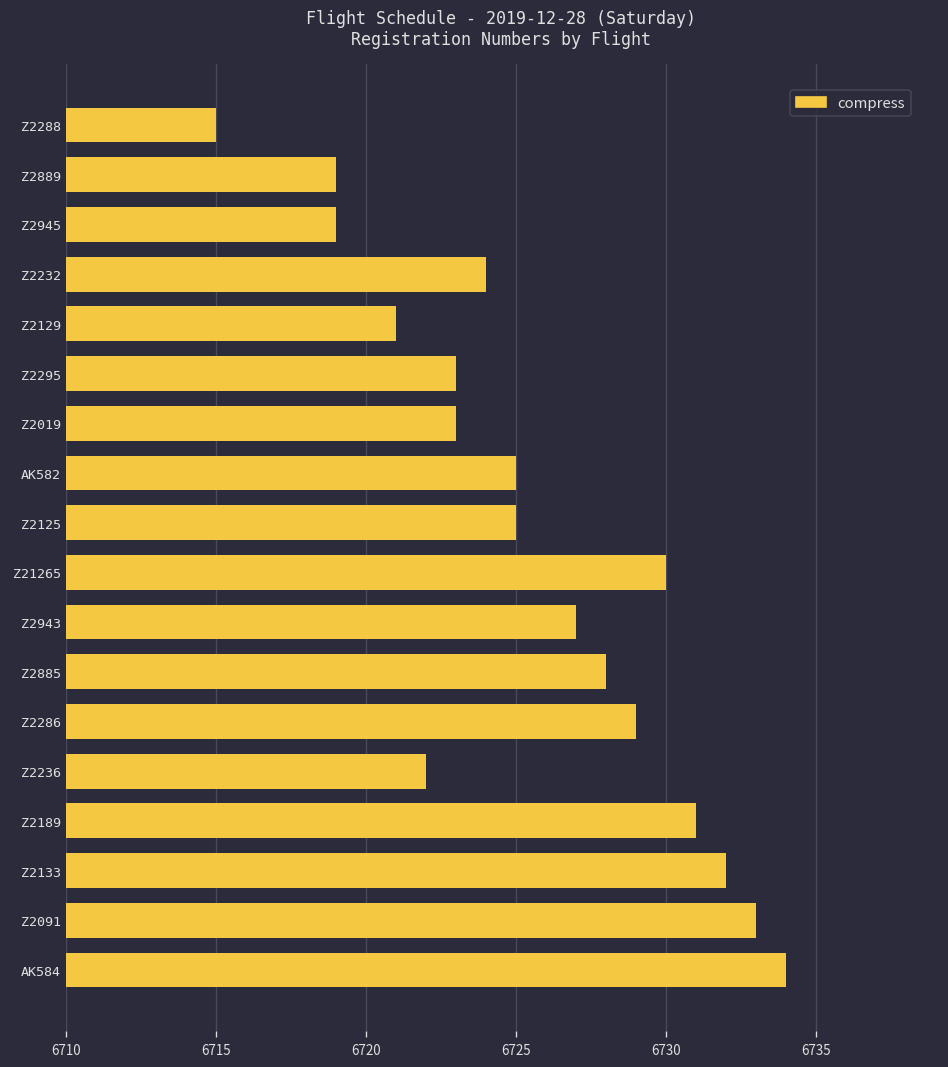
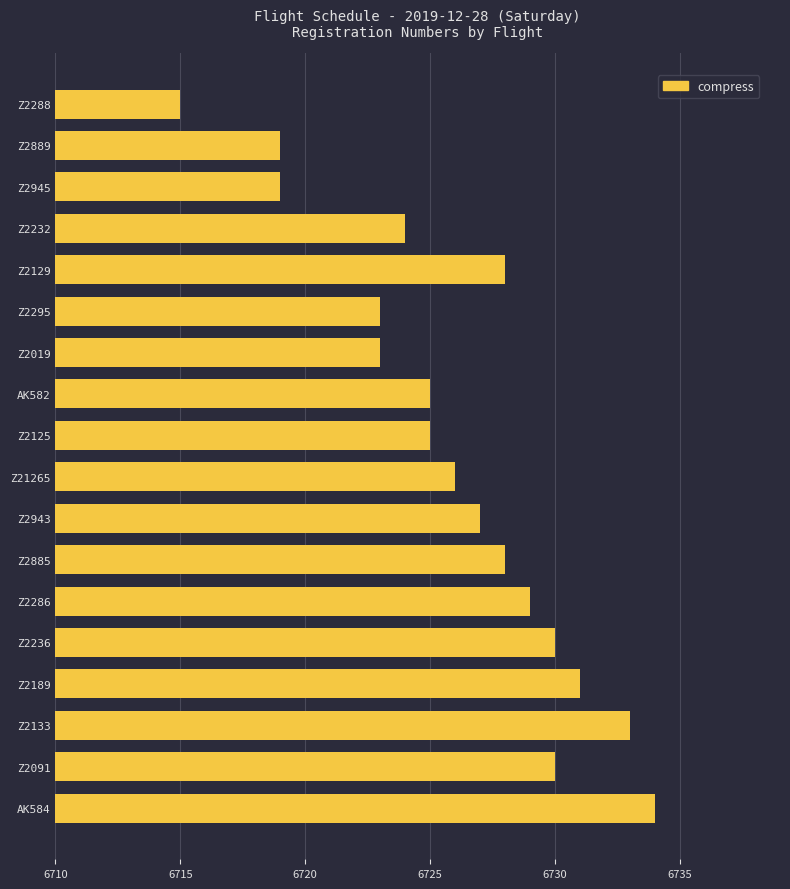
Z2129: 6721 -> 6728
Z21265: 6730 -> 6726
Z2236: 6722 -> 6730
Z2133: 6732 -> 6733
Z2091: 6733 -> 6730
